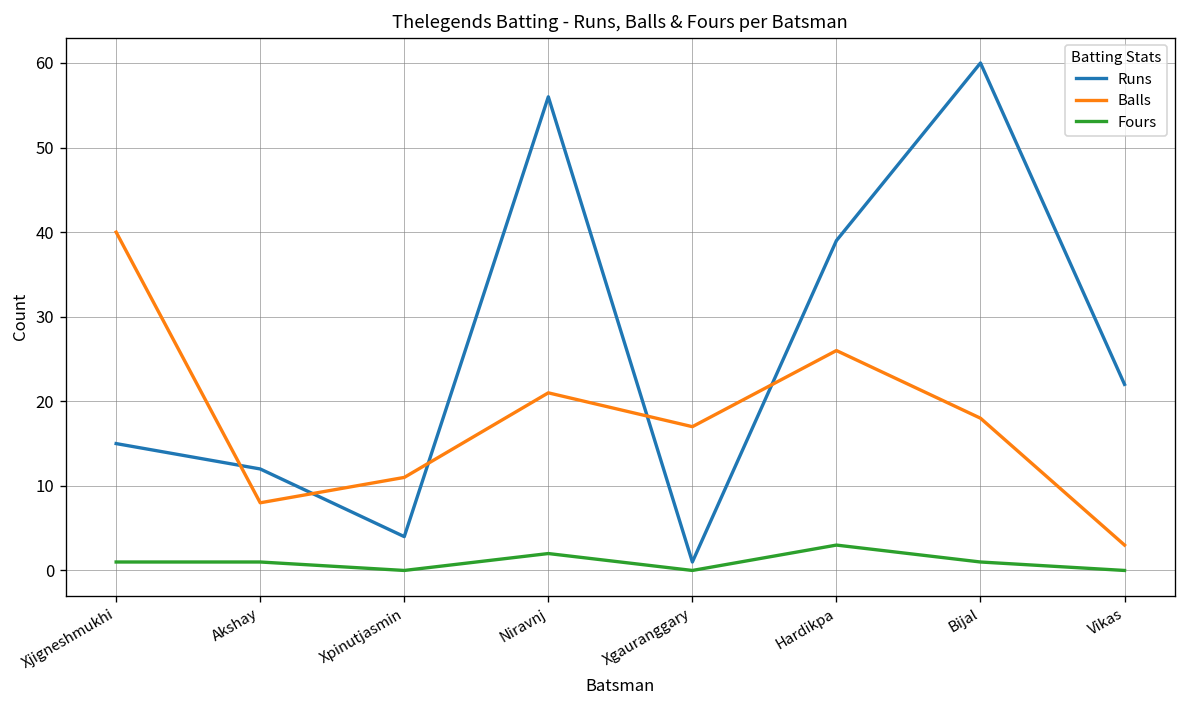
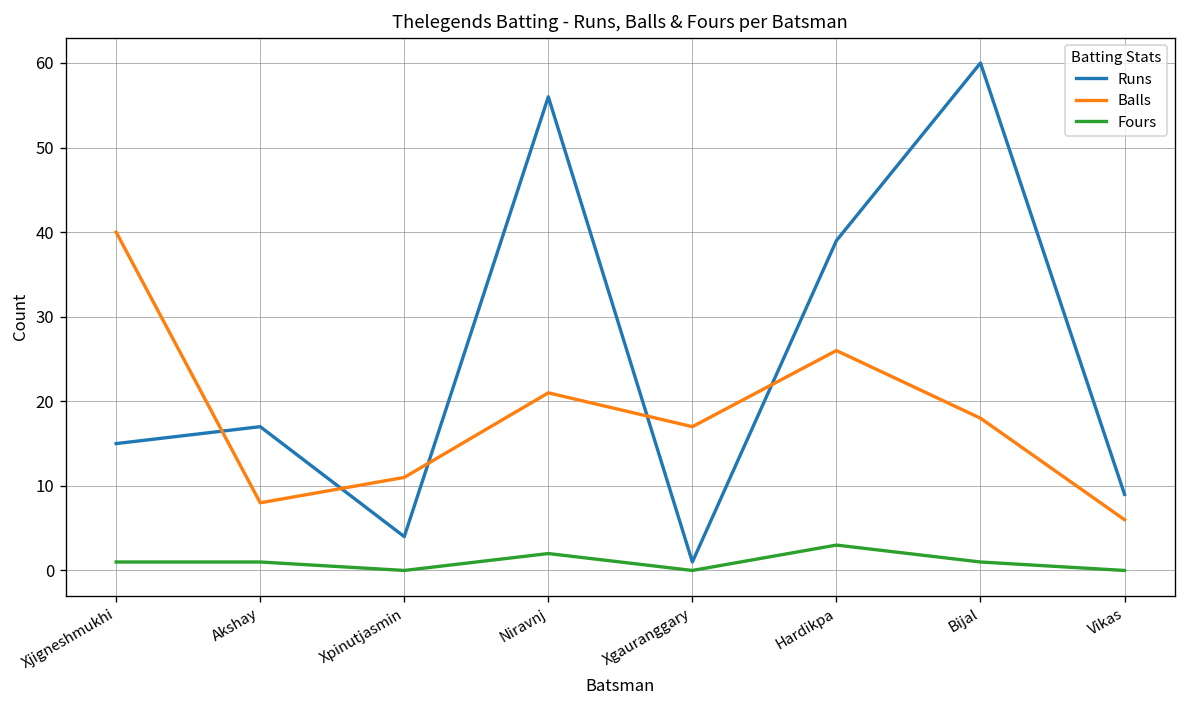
Runs, Akshay: 12 -> 17
Runs, Vikas: 22 -> 9
Balls, Vikas: 3 -> 6
